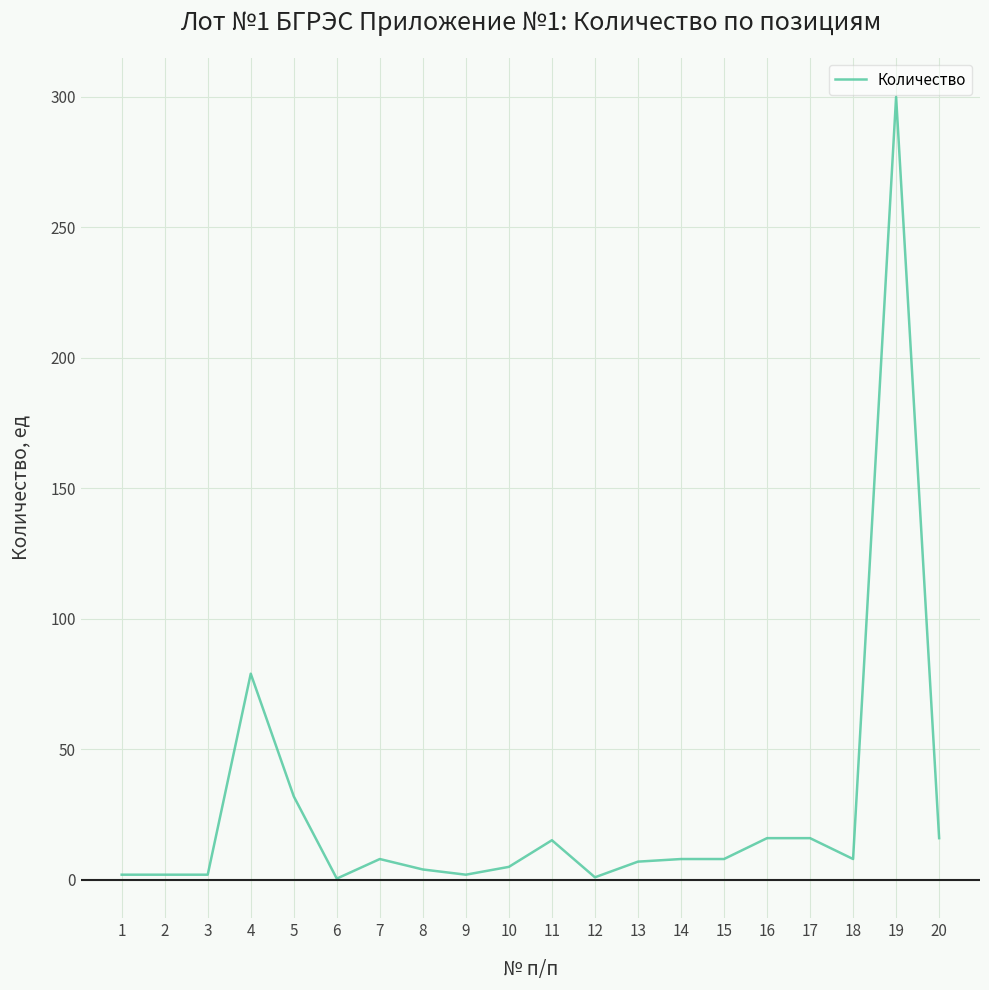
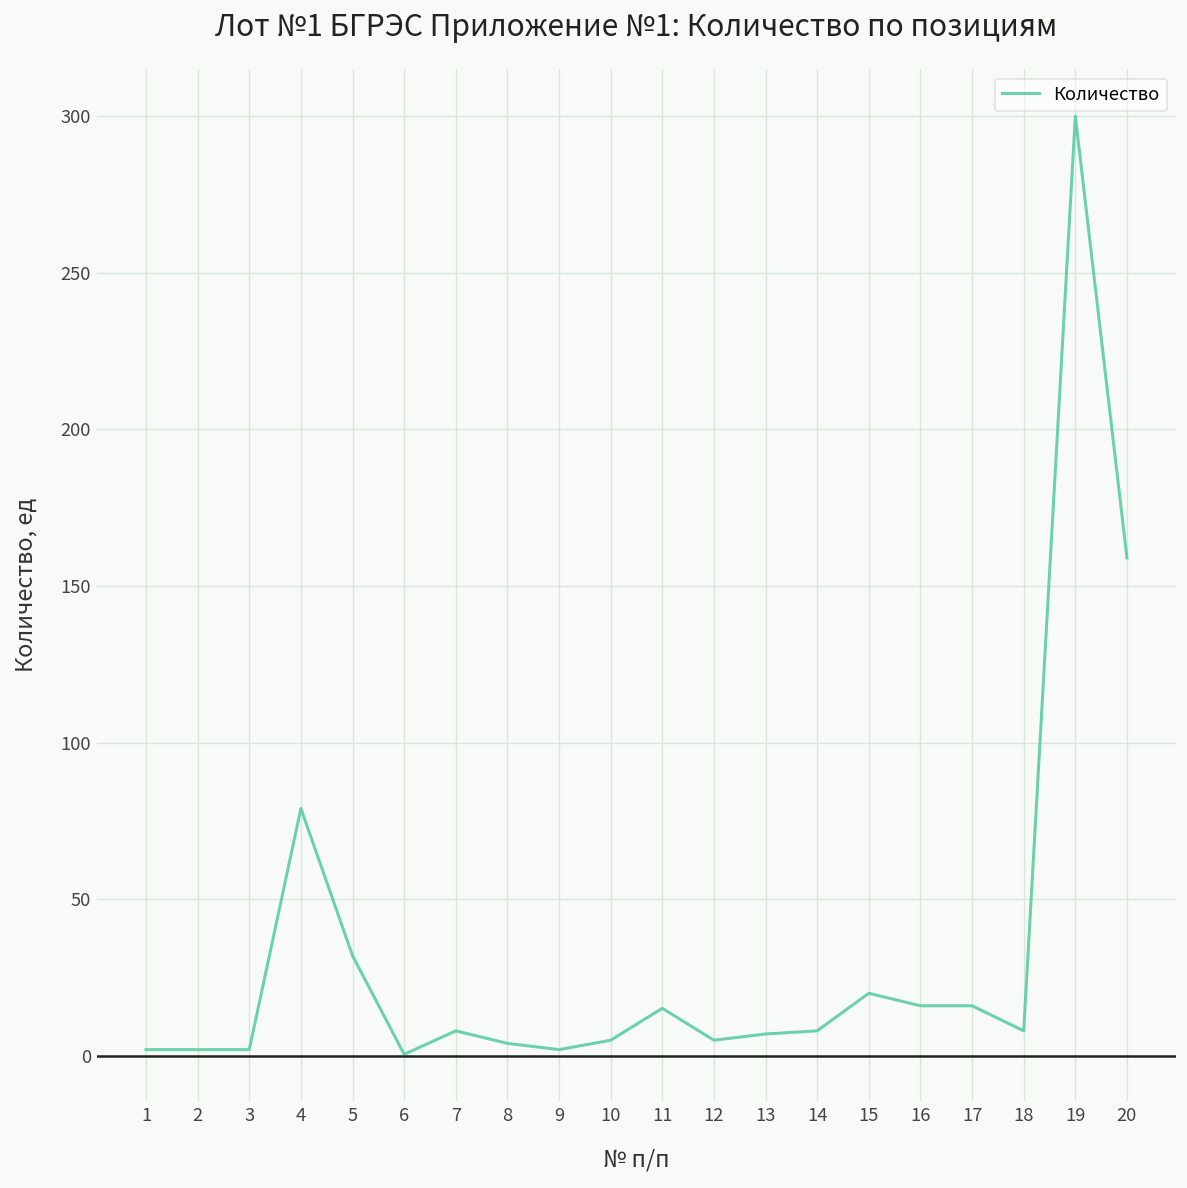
12: 1 -> 5
15: 8 -> 20
20: 16 -> 159
